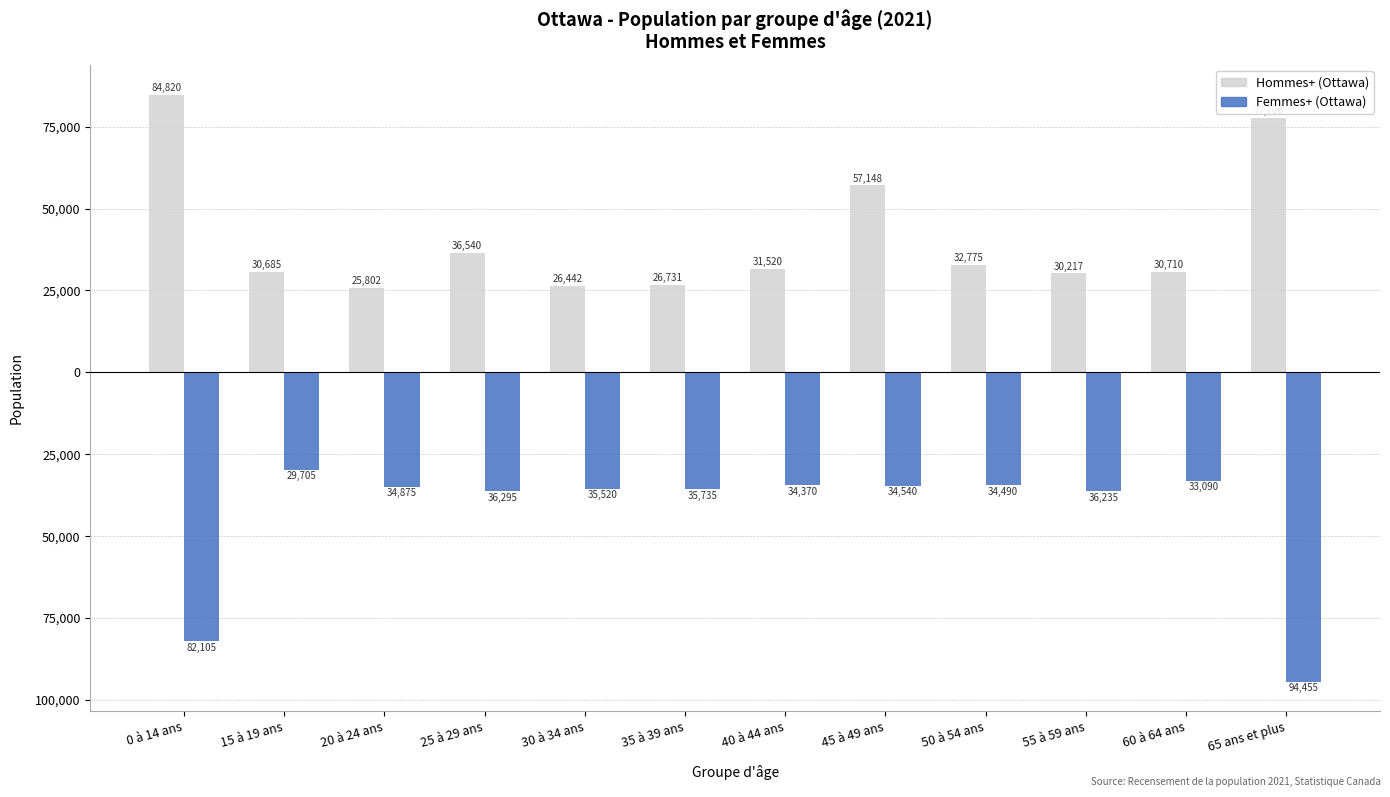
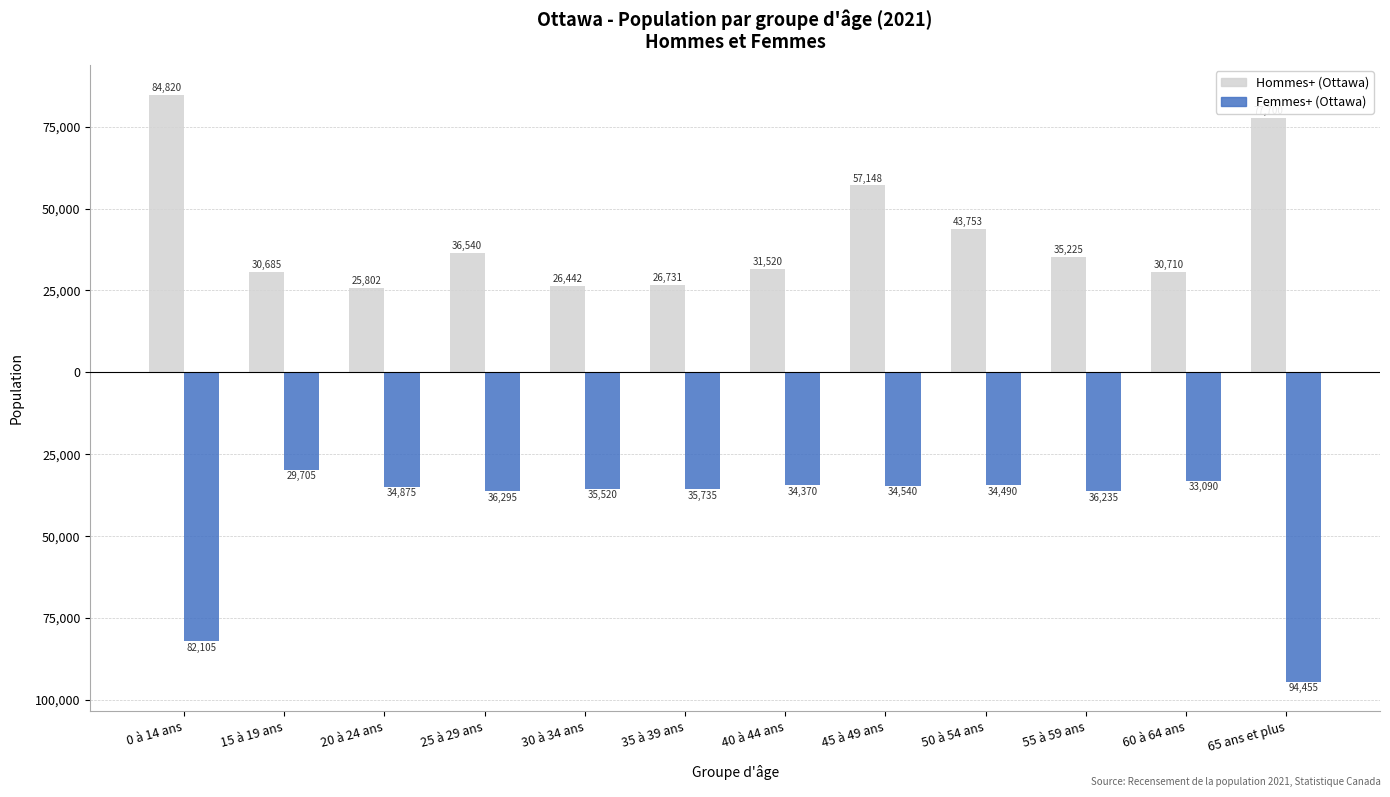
Hommes+ (Ottawa), 50 à 54 ans: 32,775 -> 43,753
Hommes+ (Ottawa), 55 à 59 ans: 30,217 -> 35,225
